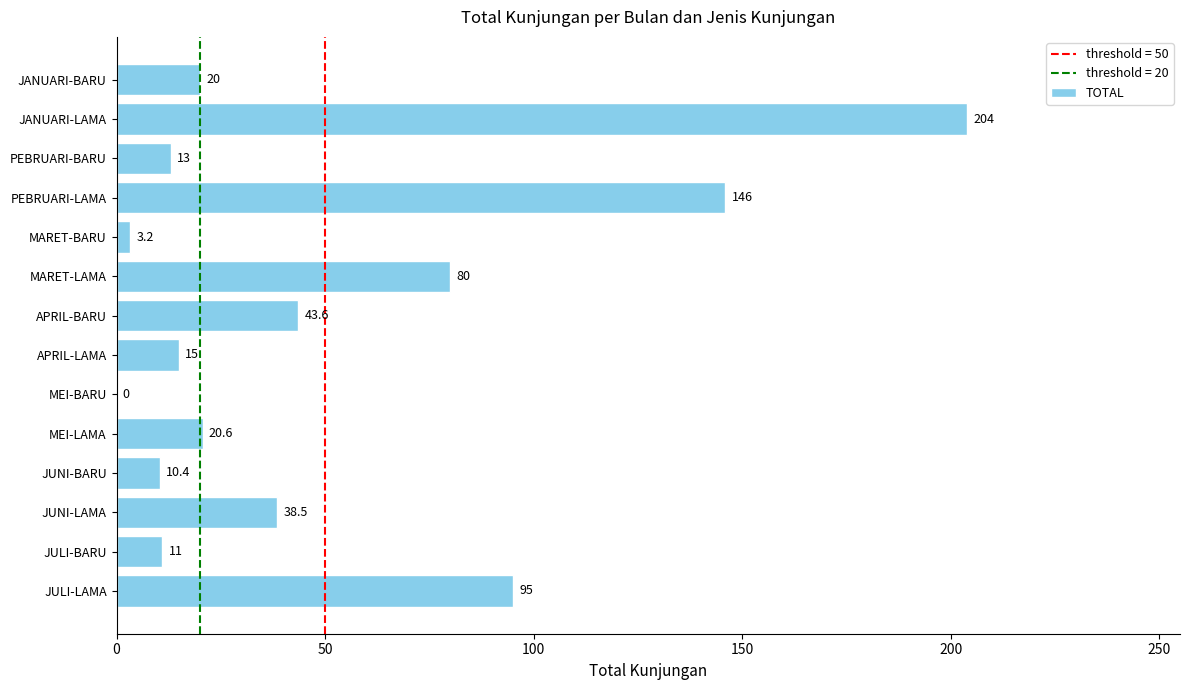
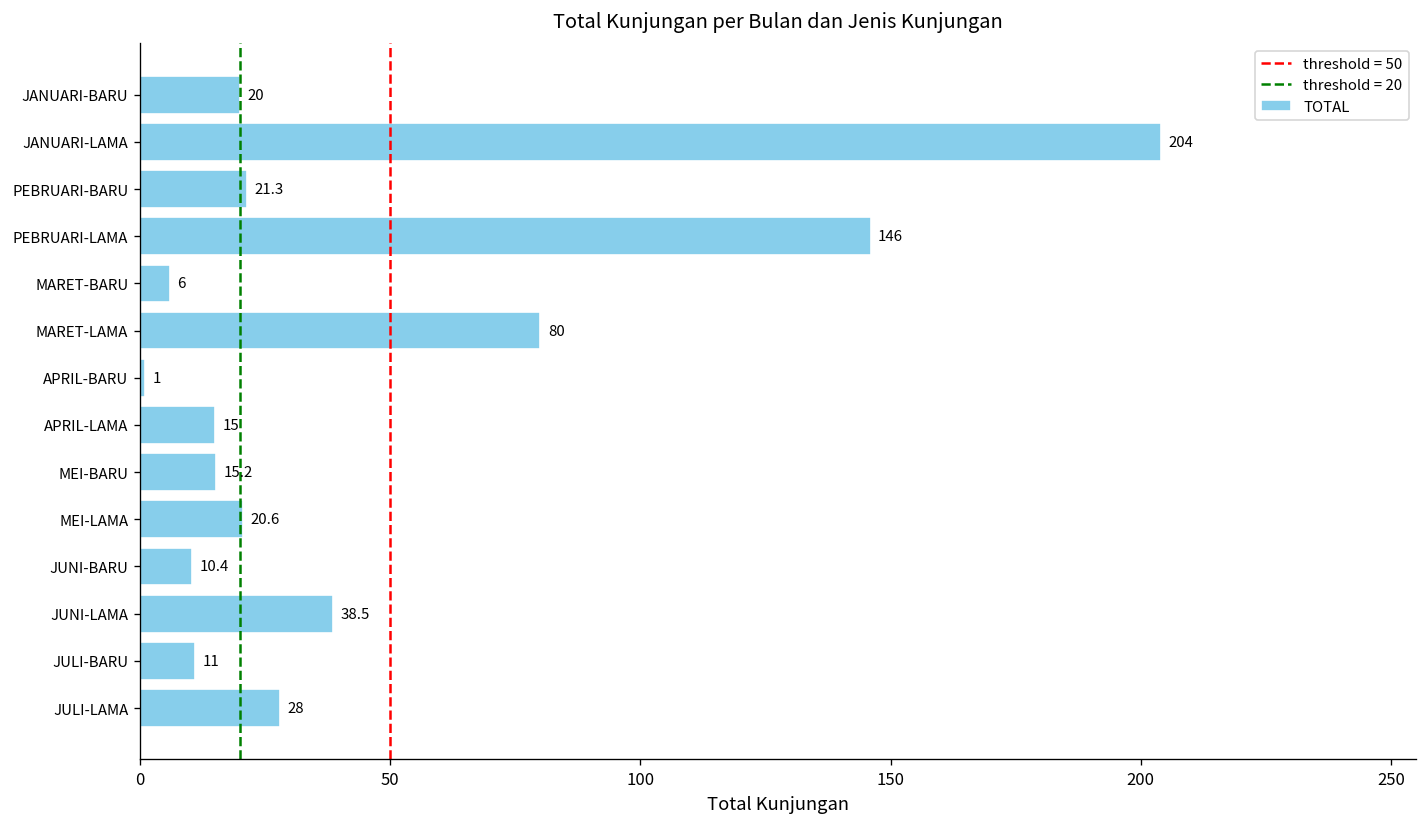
PEBRUARI-BARU: 13 -> 21.3
MARET-BARU: 3.2 -> 6
APRIL-BARU: 43.6 -> 1
MEI-BARU: 0 -> 15.2
JULI-LAMA: 95 -> 28
